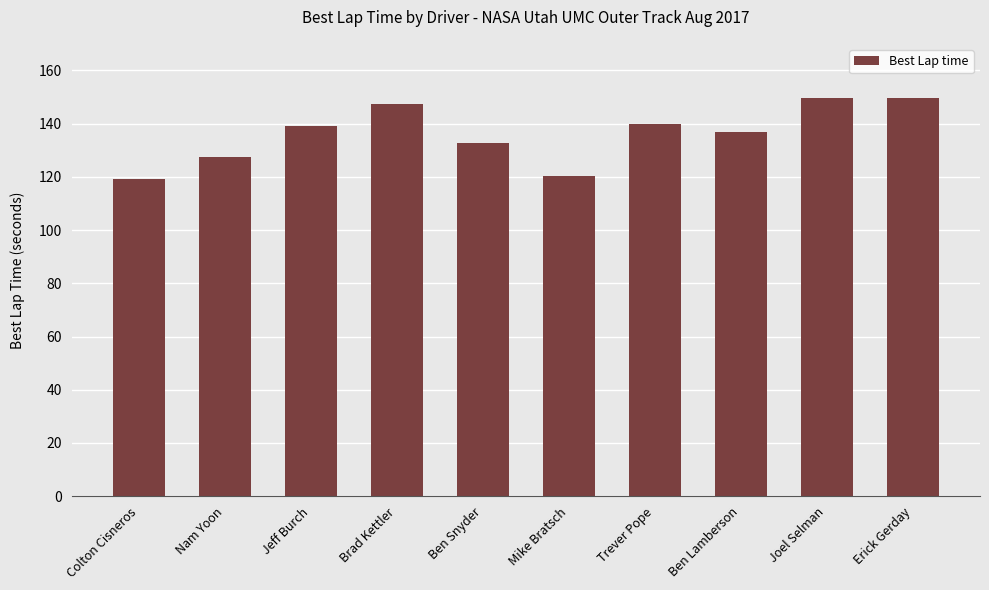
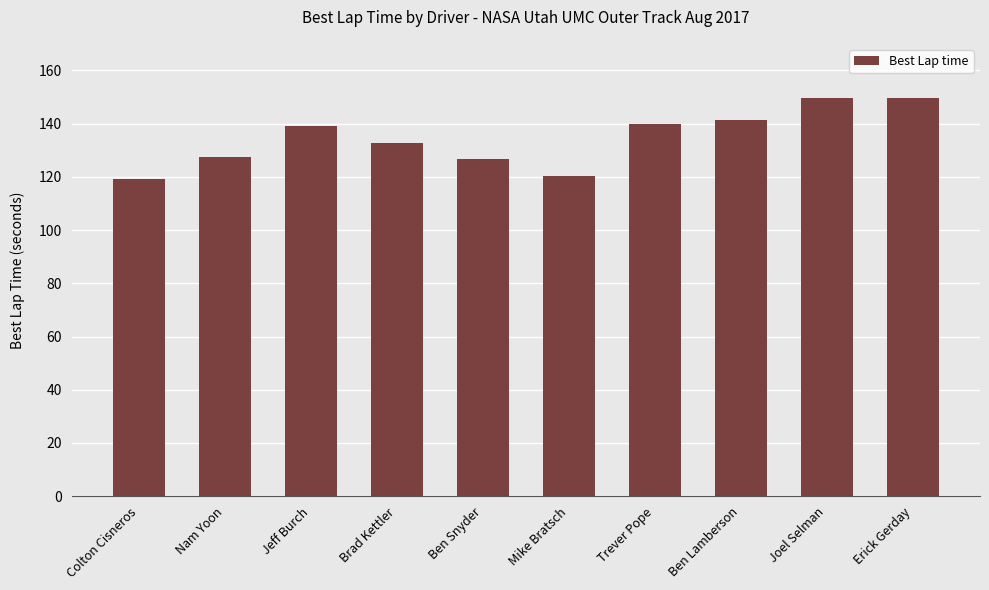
Brad Kettler: 147 -> 133
Ben Snyder: 133 -> 127
Ben Lamberson: 137 -> 141
